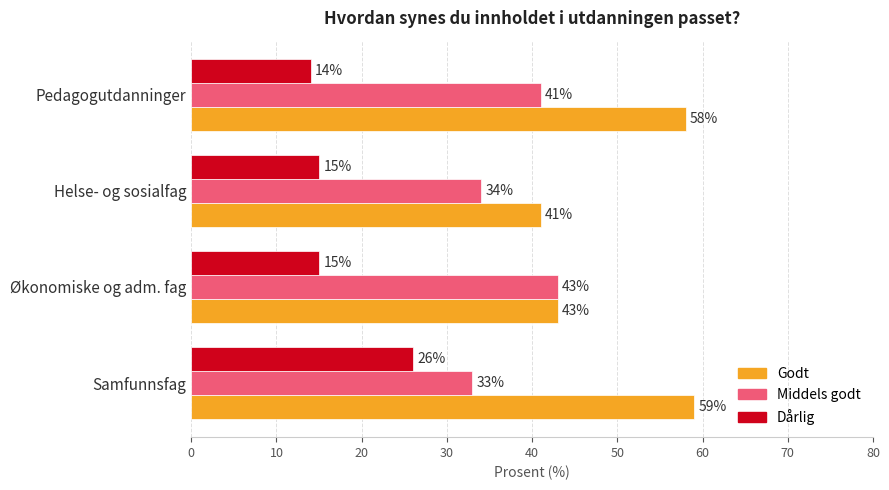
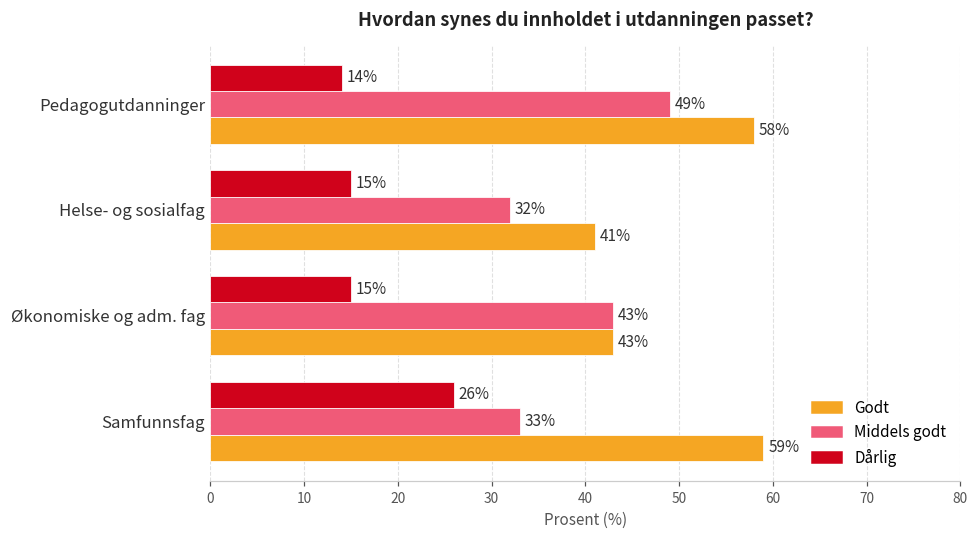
Middels godt, Pedagogutdanninger: 41% -> 49%
Middels godt, Helse- og sosialfag: 34% -> 32%
